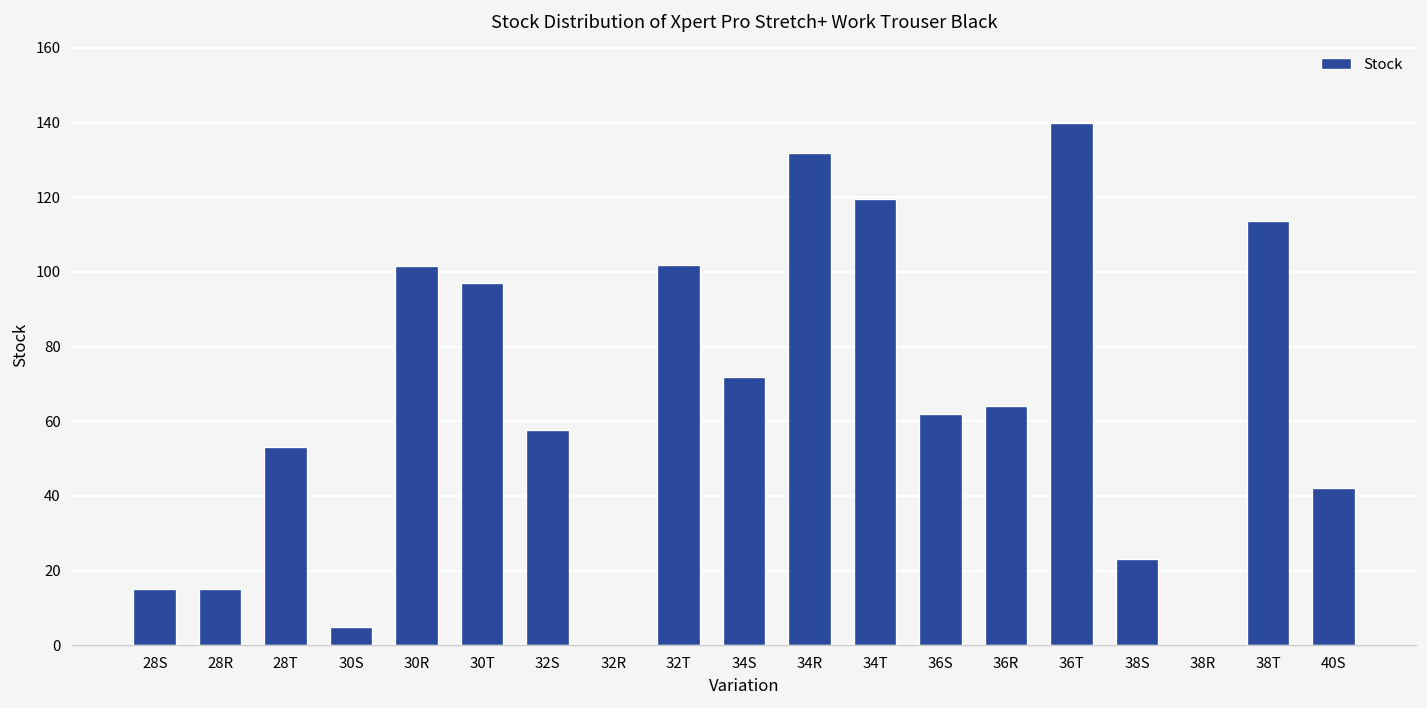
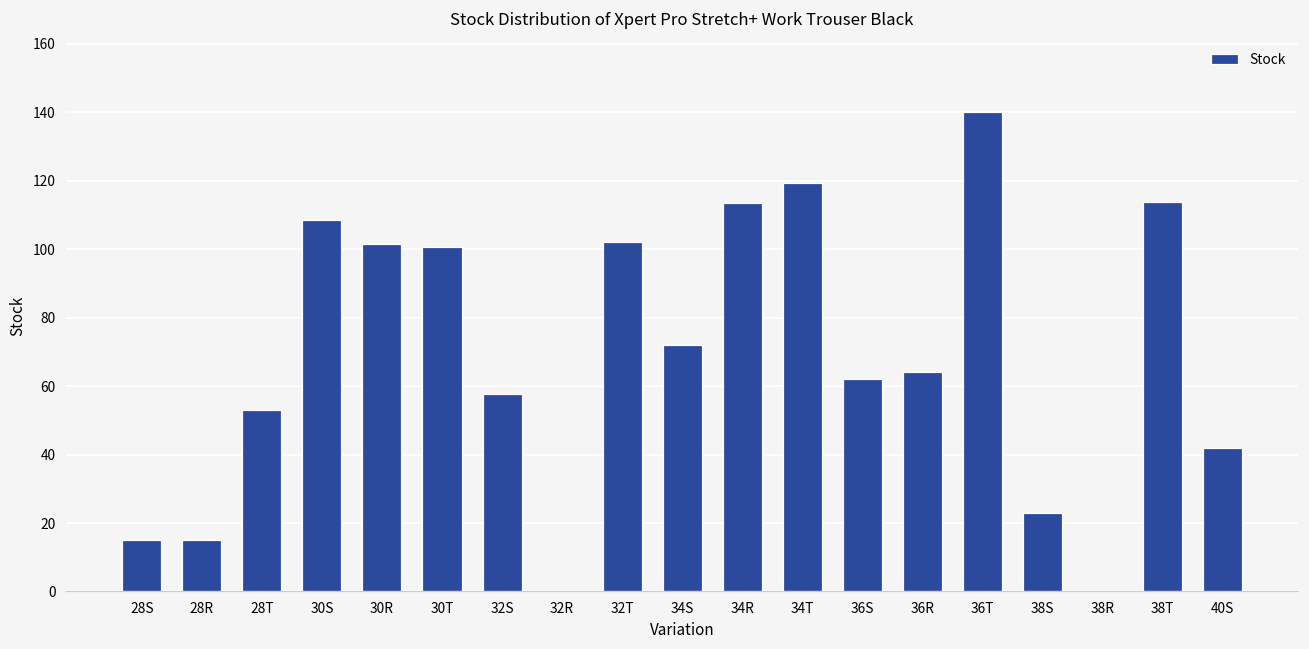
30S: 5 -> 109
30T: 97 -> 101
34R: 132 -> 114
